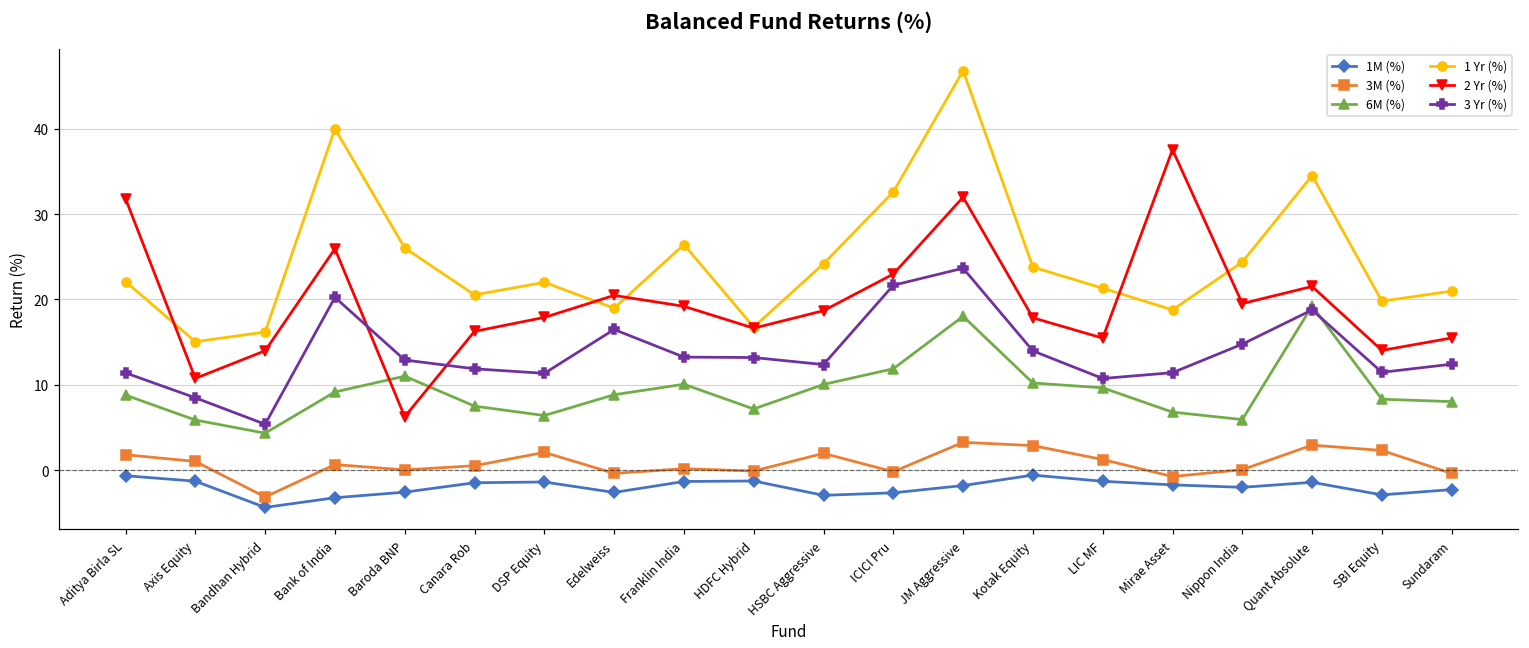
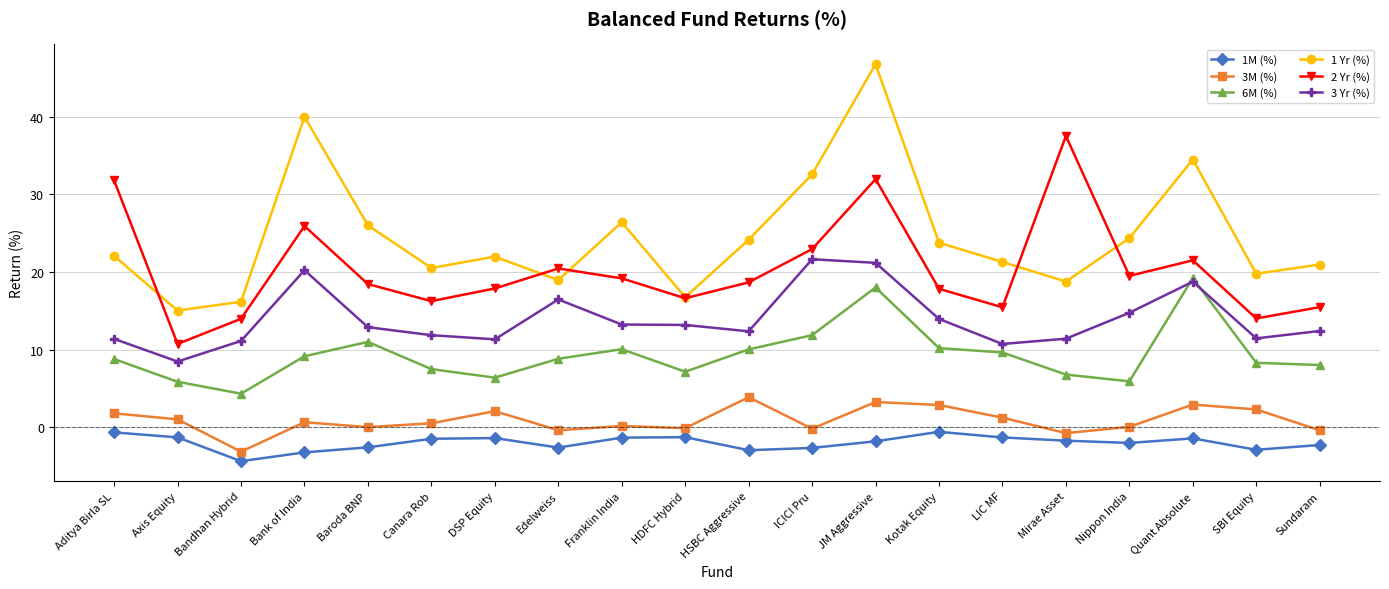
3 Yr (%), Bandhan Hybrid: 5 -> 11
2 Yr (%), Baroda BNP: 6 -> 18
3M (%), HSBC Aggressive: 2 -> 4
3 Yr (%), JM Aggressive: 24 -> 21
